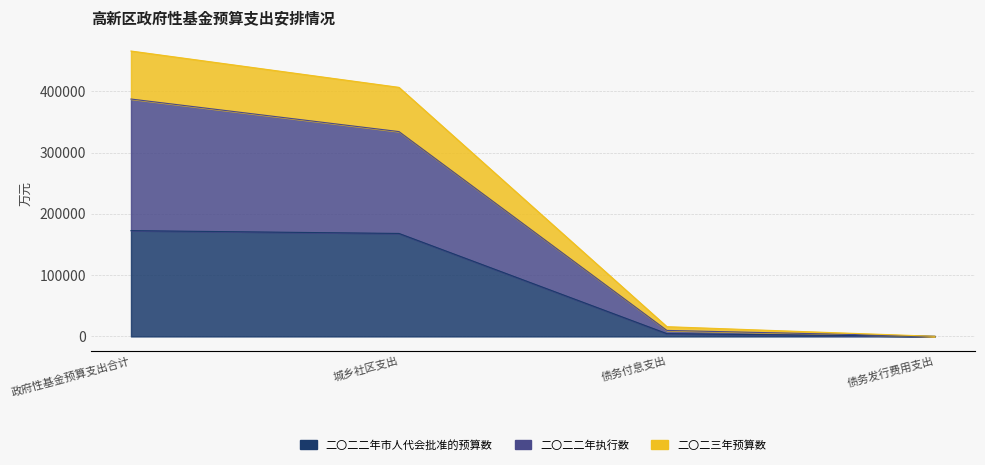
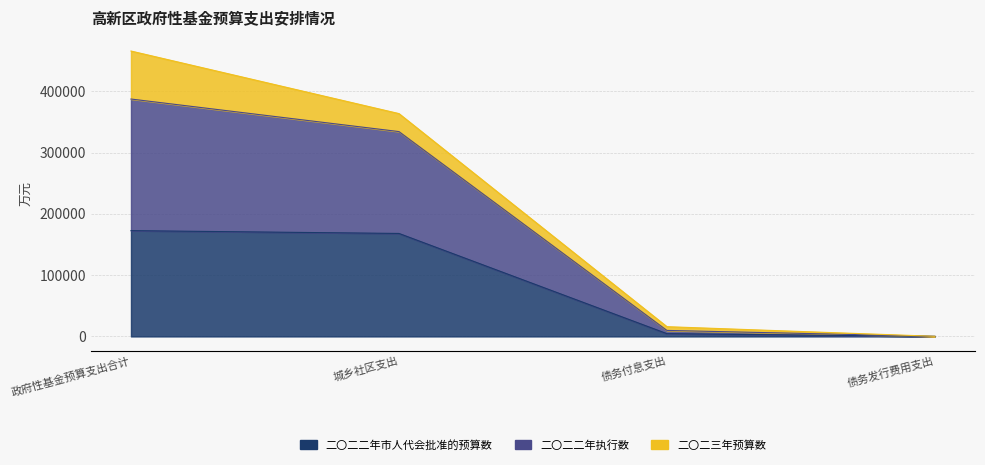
二〇二三年预算数, 城乡社区支出: 70000 -> 30000
